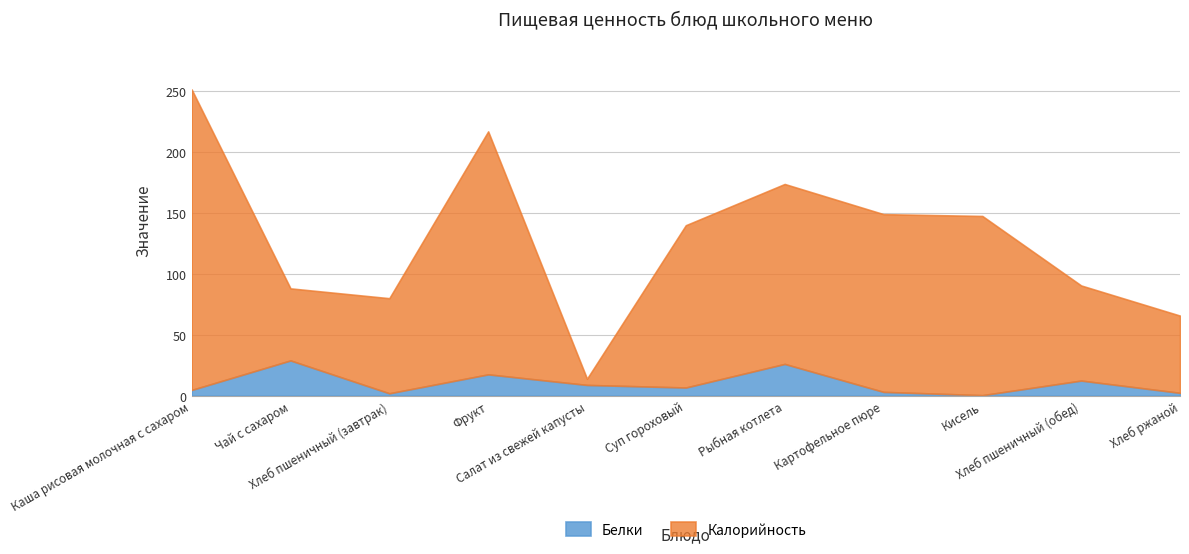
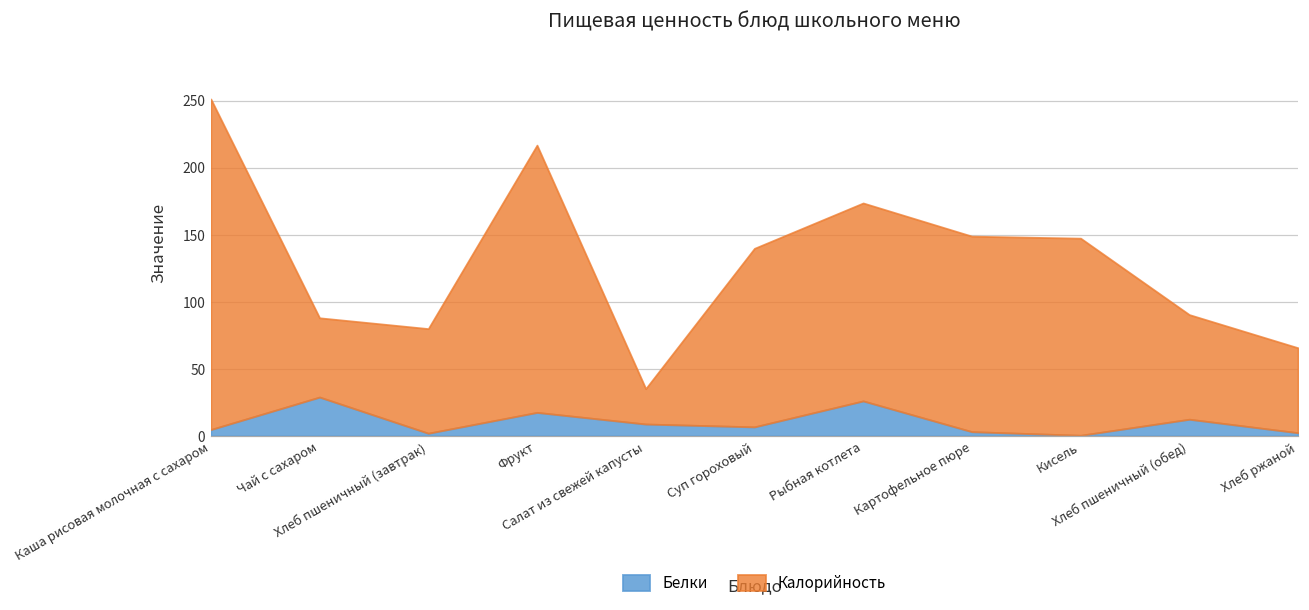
Калорийность, Салат из свежей капусты: 5 -> 26
